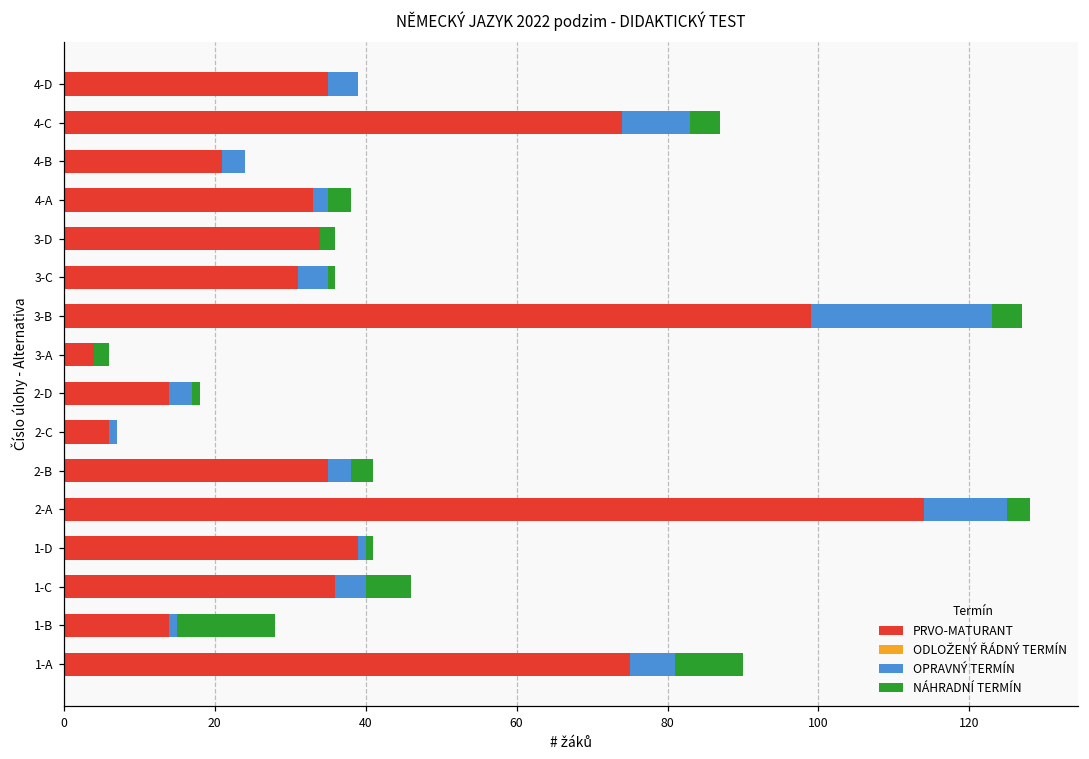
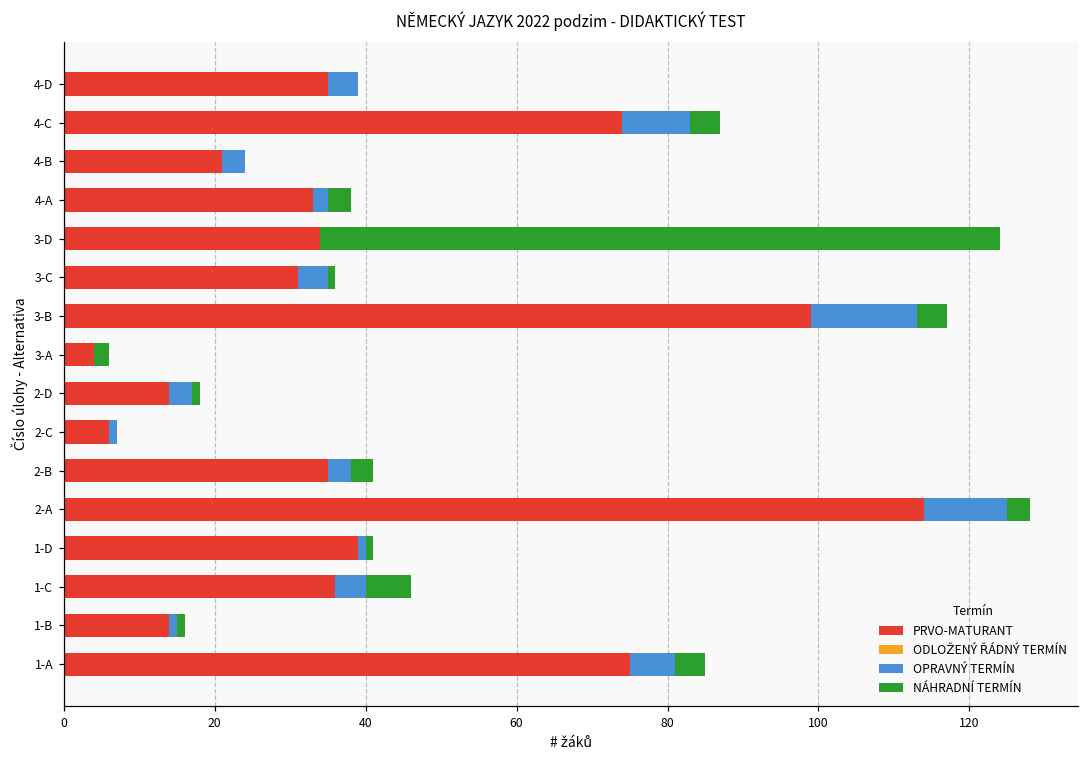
NÁHRADNÍ TERMÍN, 3-D: 2 -> 90
OPRAVNÝ TERMÍN, 3-B: 24 -> 14
NÁHRADNÍ TERMÍN, 1-B: 13 -> 1
NÁHRADNÍ TERMÍN, 1-A: 9 -> 4
